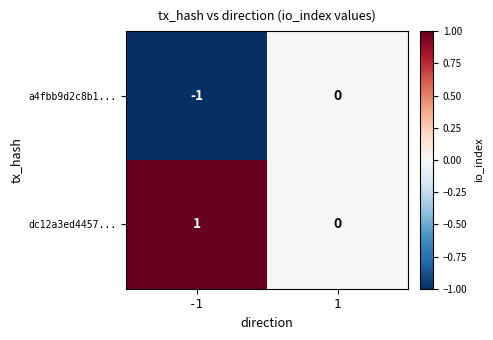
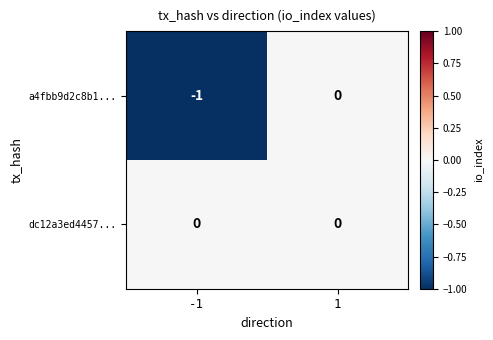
dc12a3ed4457..., -1: 1 -> 0
